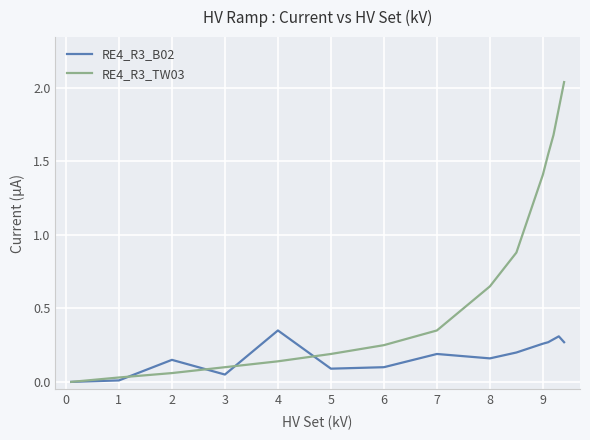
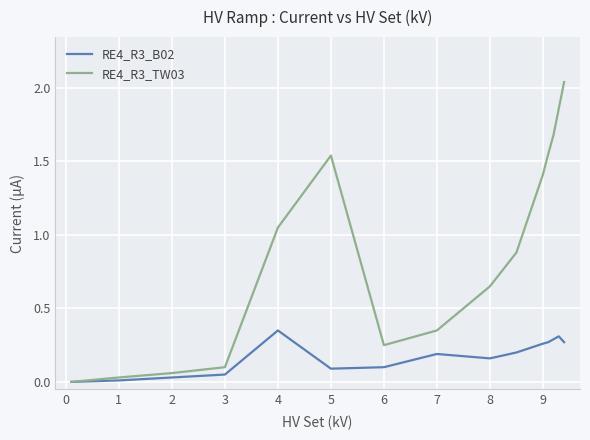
RE4_R3_B02, 2: 0.15 -> 0.03
RE4_R3_TW03, 4: 0.14 -> 1.05
RE4_R3_TW03, 5: 0.19 -> 1.54
